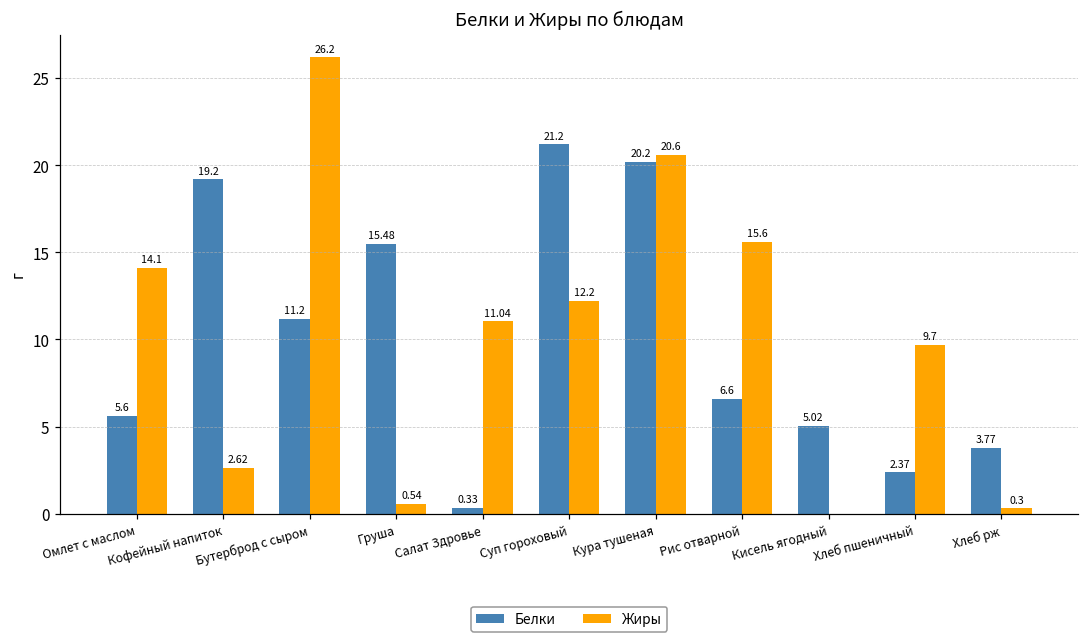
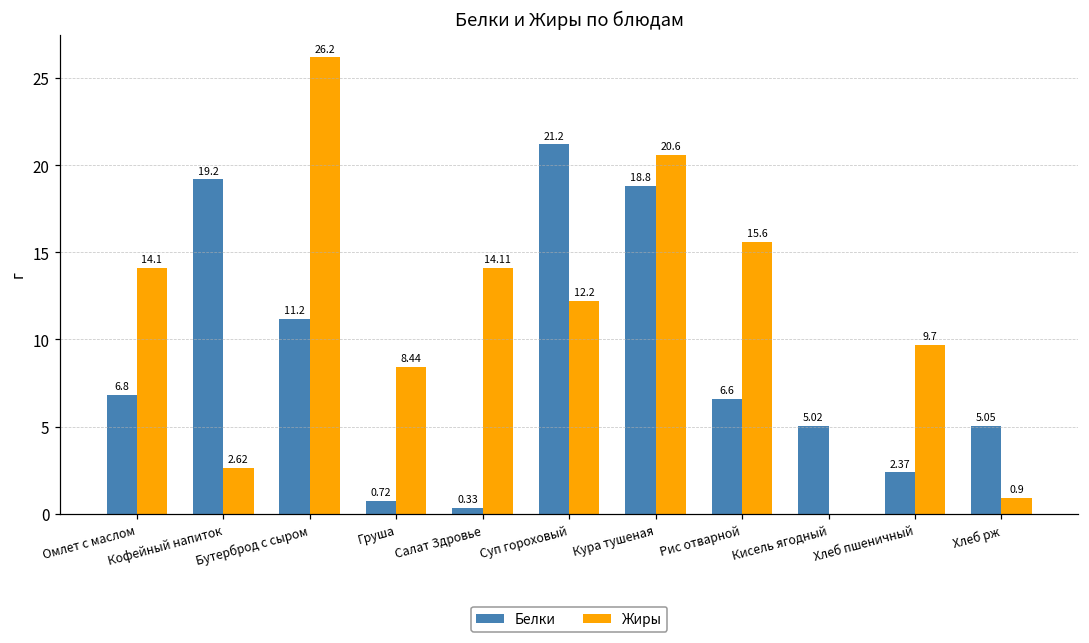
Белки, Омлет с маслом: 5.6 -> 6.8
Белки, Груша: 15.48 -> 0.72
Жиры, Груша: 0.54 -> 8.44
Жиры, Салат Здровье: 11.04 -> 14.11
Белки, Кура тушеная: 20.2 -> 18.8
Белки, Хлеб рж: 3.77 -> 5.05
Жиры, Хлеб рж: 0.3 -> 0.9
